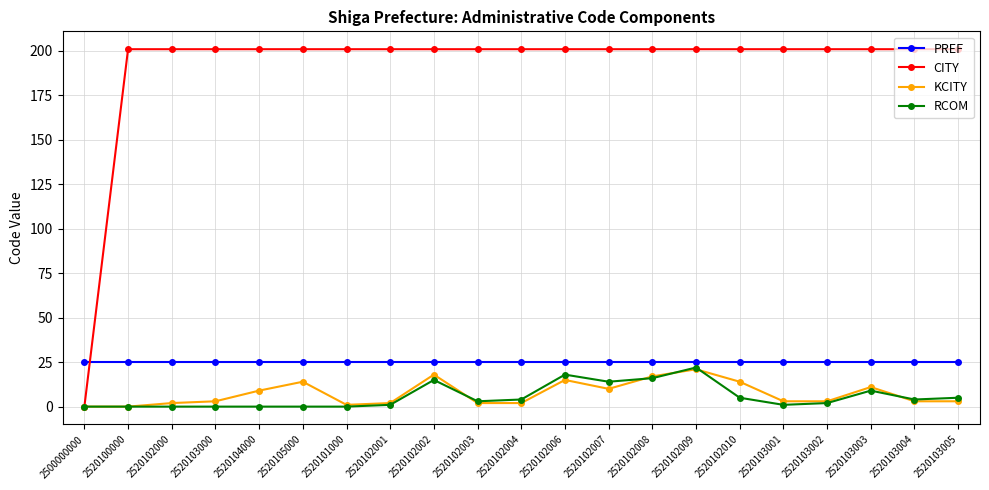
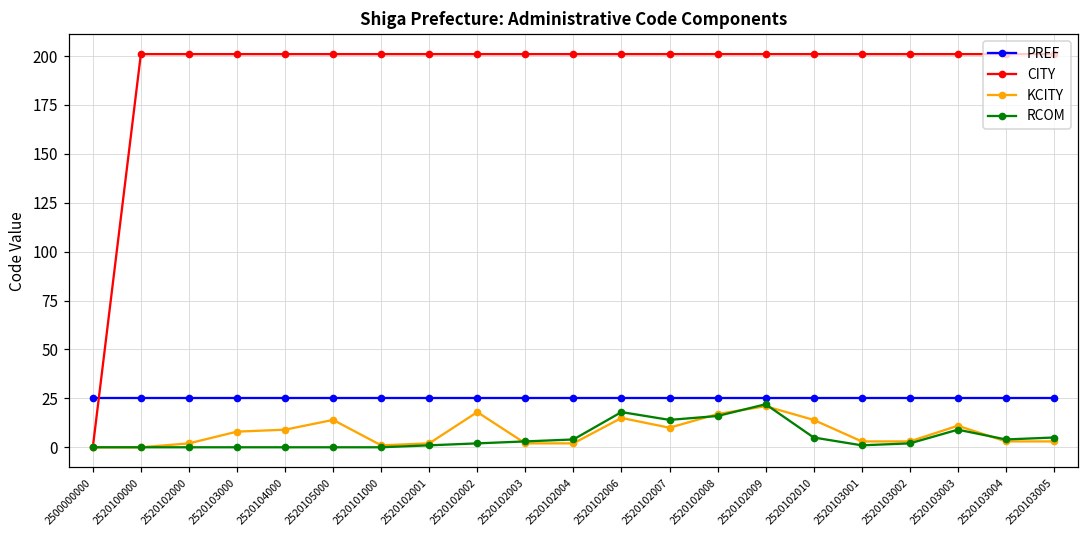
KCITY, 2520103000: 3 -> 8
RCOM, 2520102002: 15 -> 2
